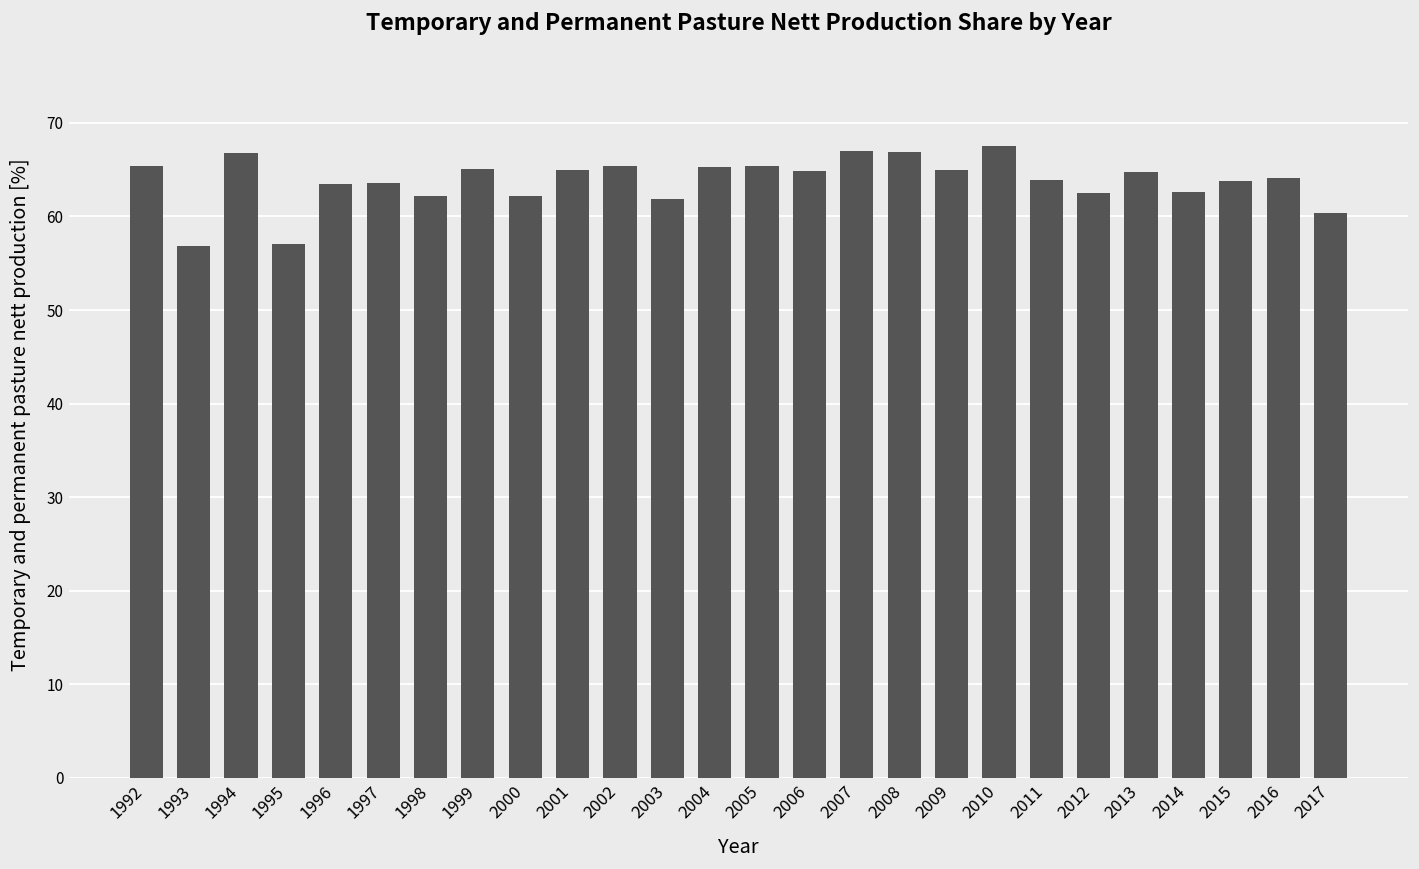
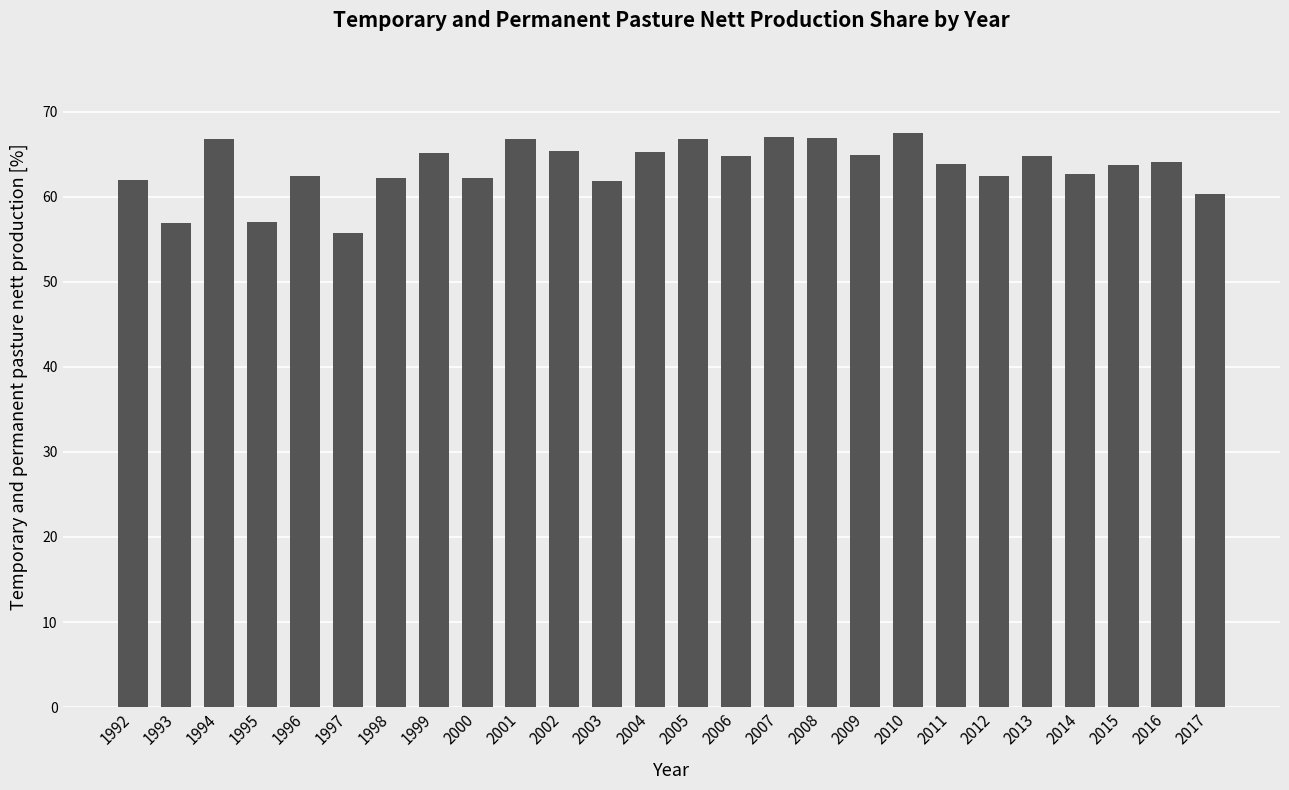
1992: 65 -> 62
1996: 63 -> 62
1997: 64 -> 56
2001: 65 -> 67
2005: 65 -> 67
